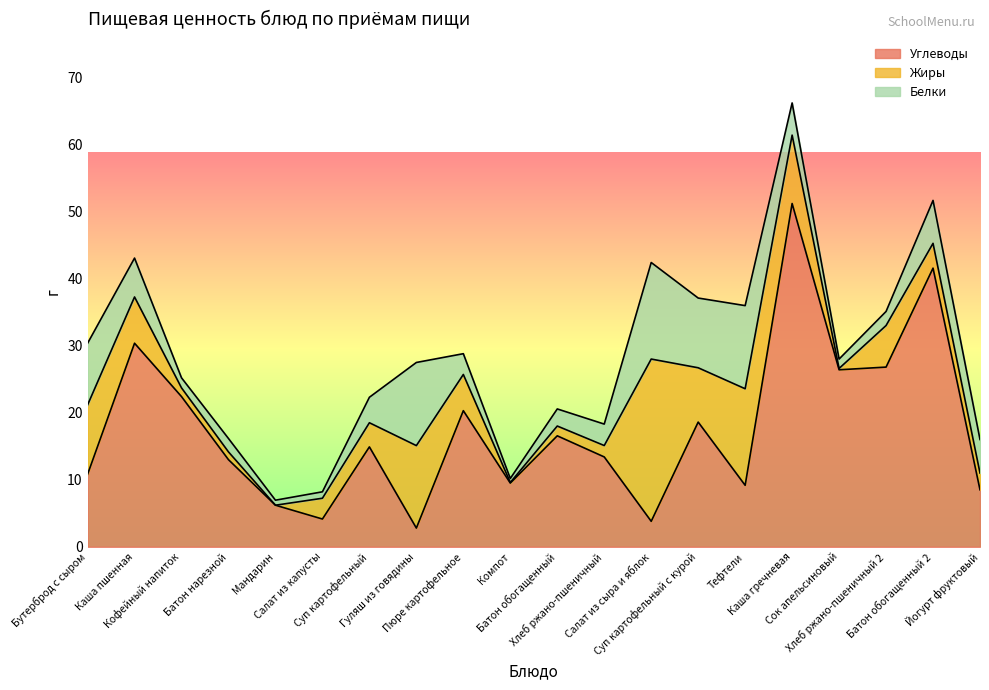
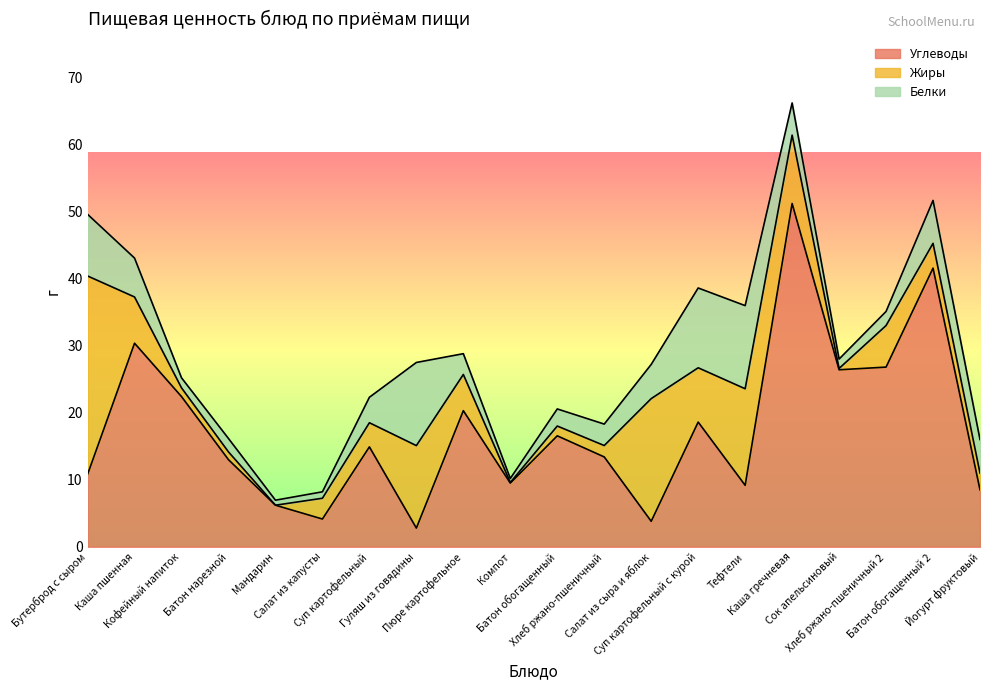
Жиры, Бутерброд с сыром: 10 -> 30
Жиры, Салат из сыра и яблок: 24 -> 18
Белки, Салат из сыра и яблок: 14 -> 5
Белки, Суп картофельный с курой: 10 -> 12
